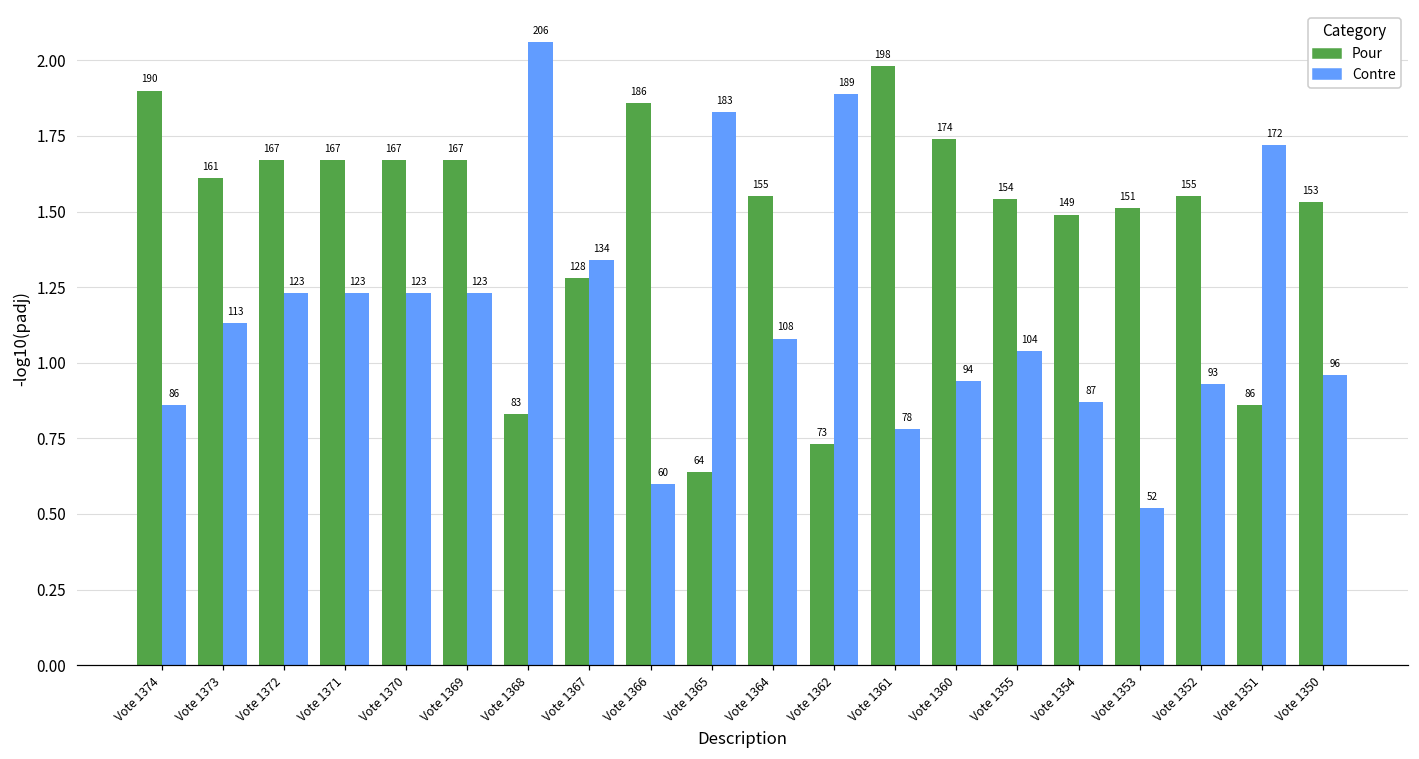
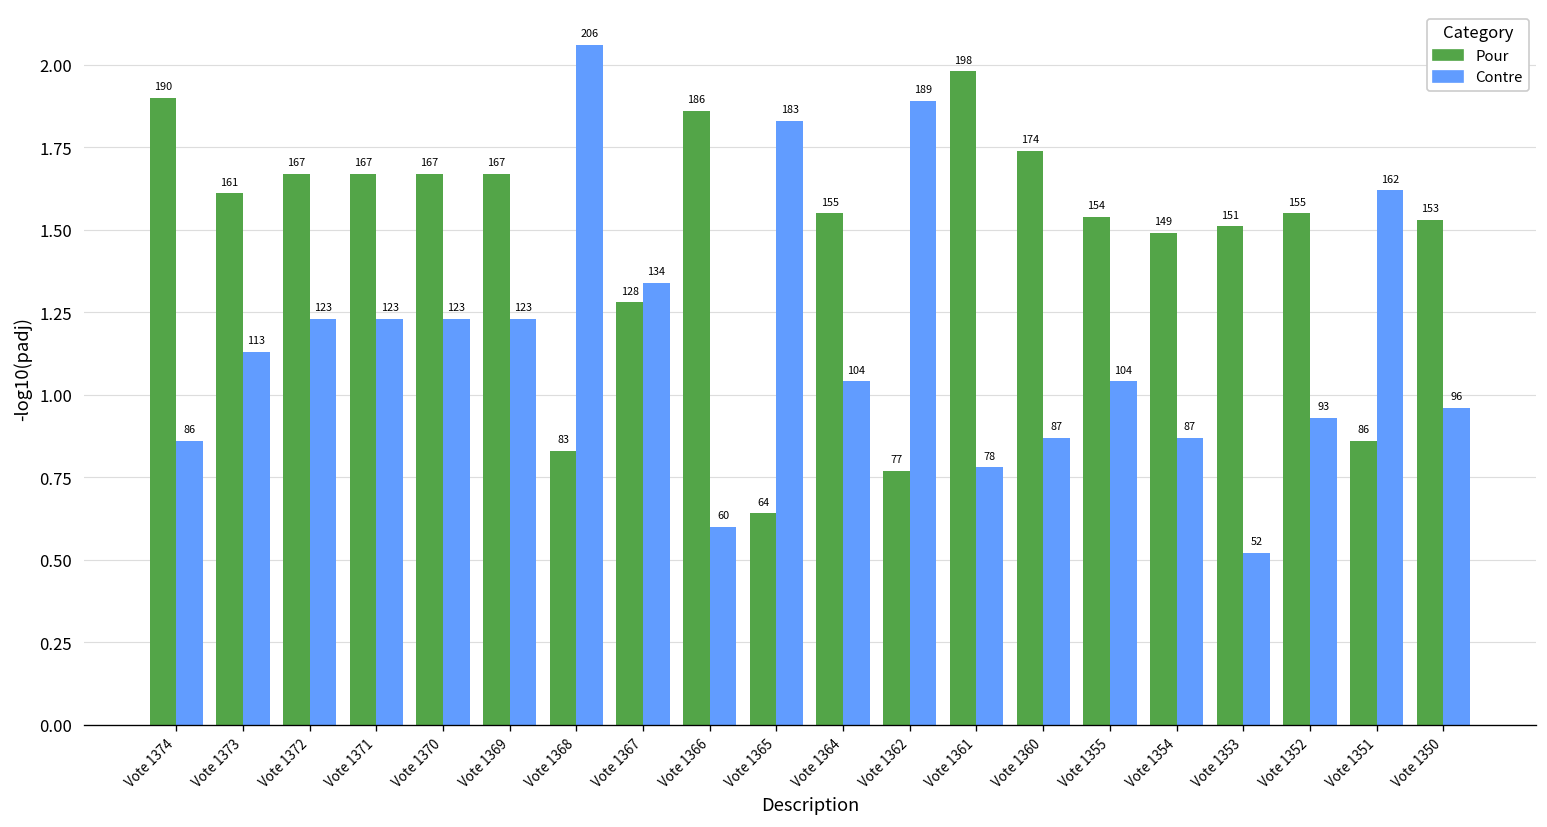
Contre, Vote 1364: 108 -> 104
Pour, Vote 1362: 73 -> 77
Contre, Vote 1360: 94 -> 87
Contre, Vote 1351: 172 -> 162
